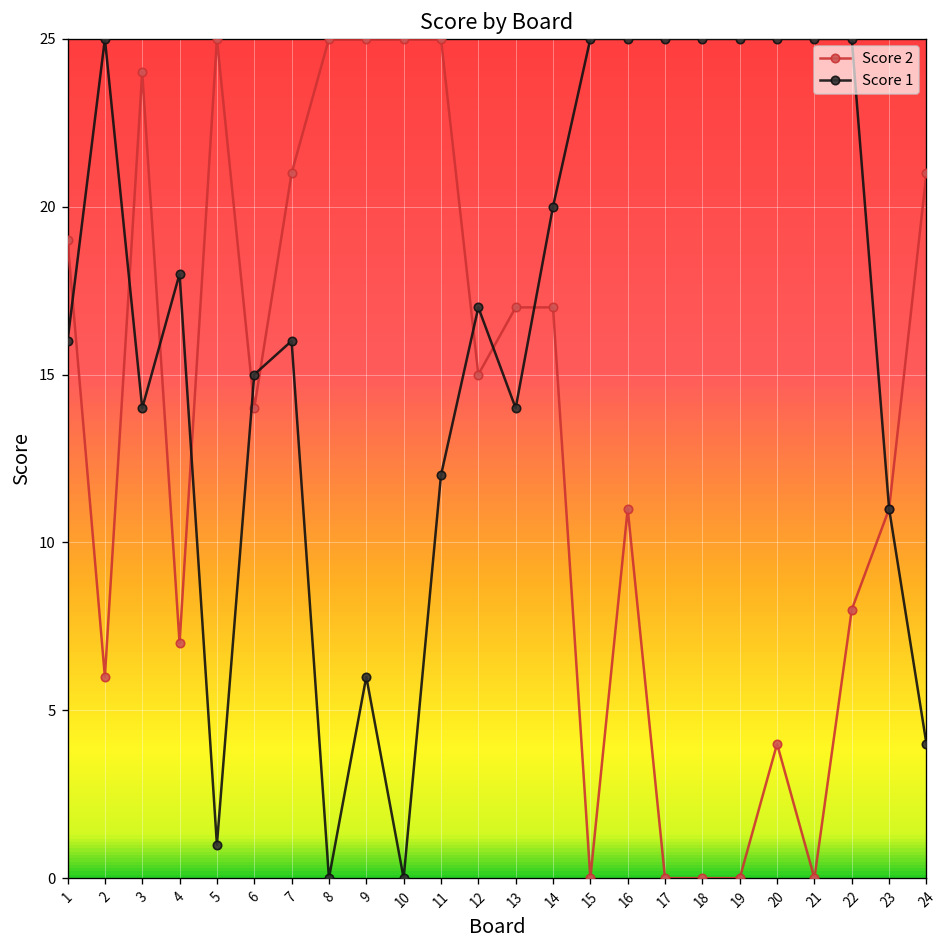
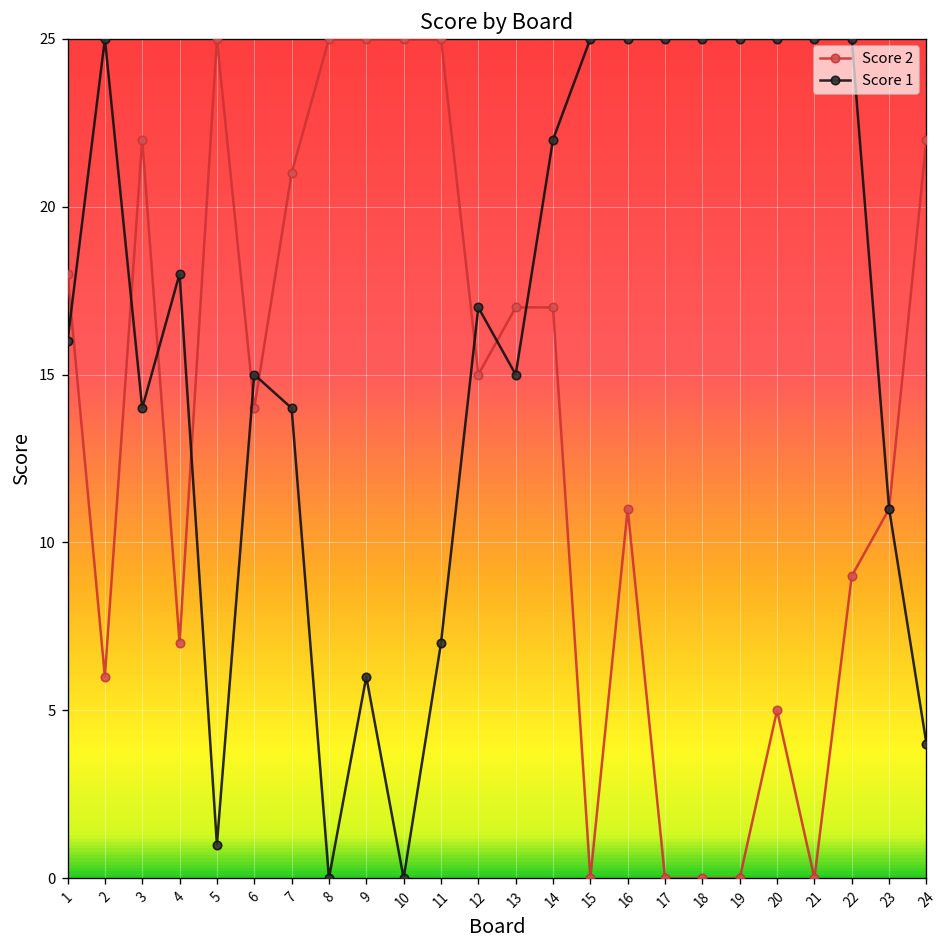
Score 2, 1: 19 -> 18
Score 2, 3: 24 -> 22
Score 1, 7: 16 -> 14
Score 1, 11: 12 -> 7
Score 1, 13: 14 -> 15
Score 1, 14: 20 -> 22
Score 2, 20: 4 -> 5
Score 2, 22: 8 -> 9
Score 2, 24: 21 -> 22
